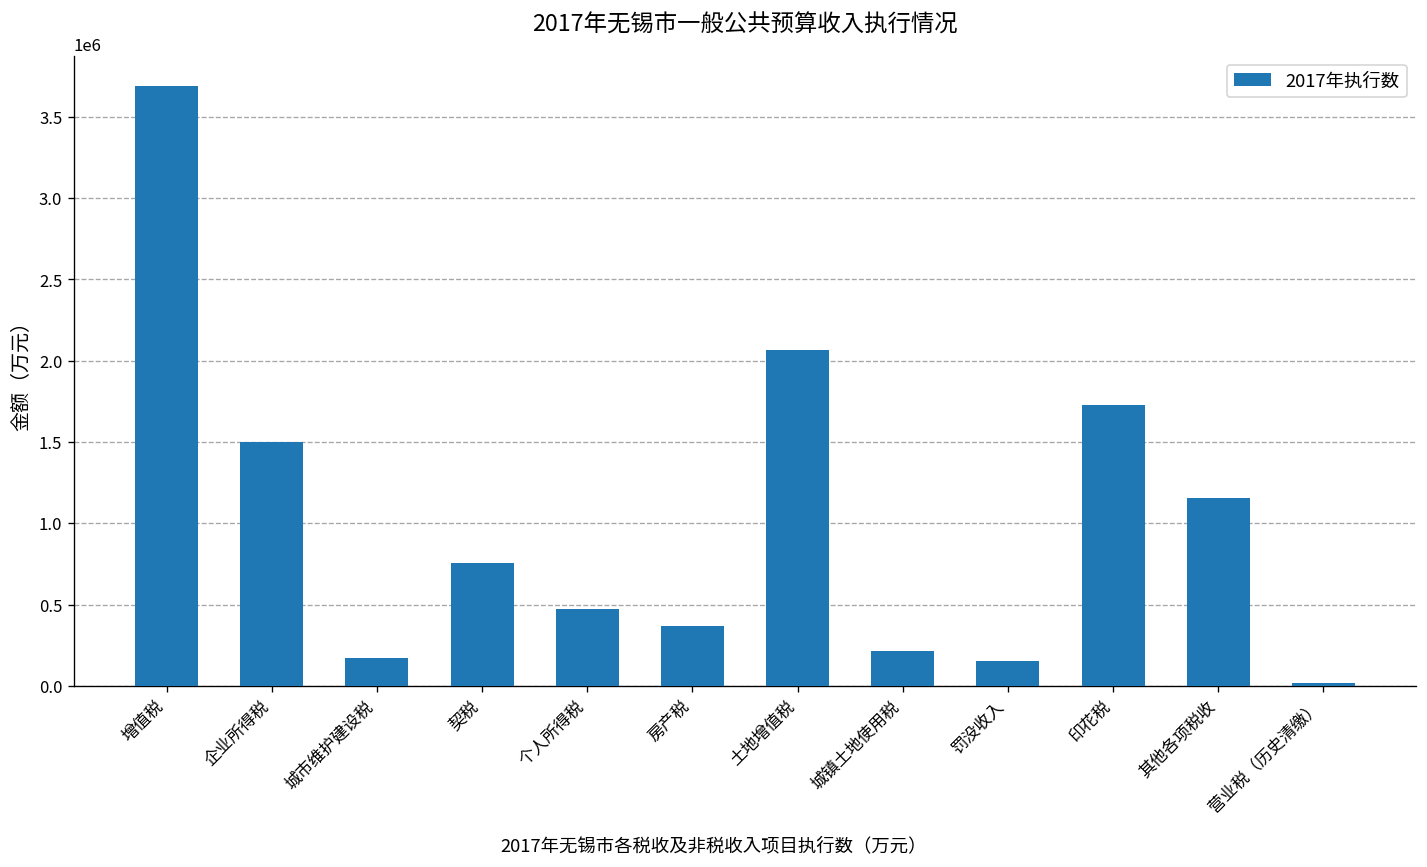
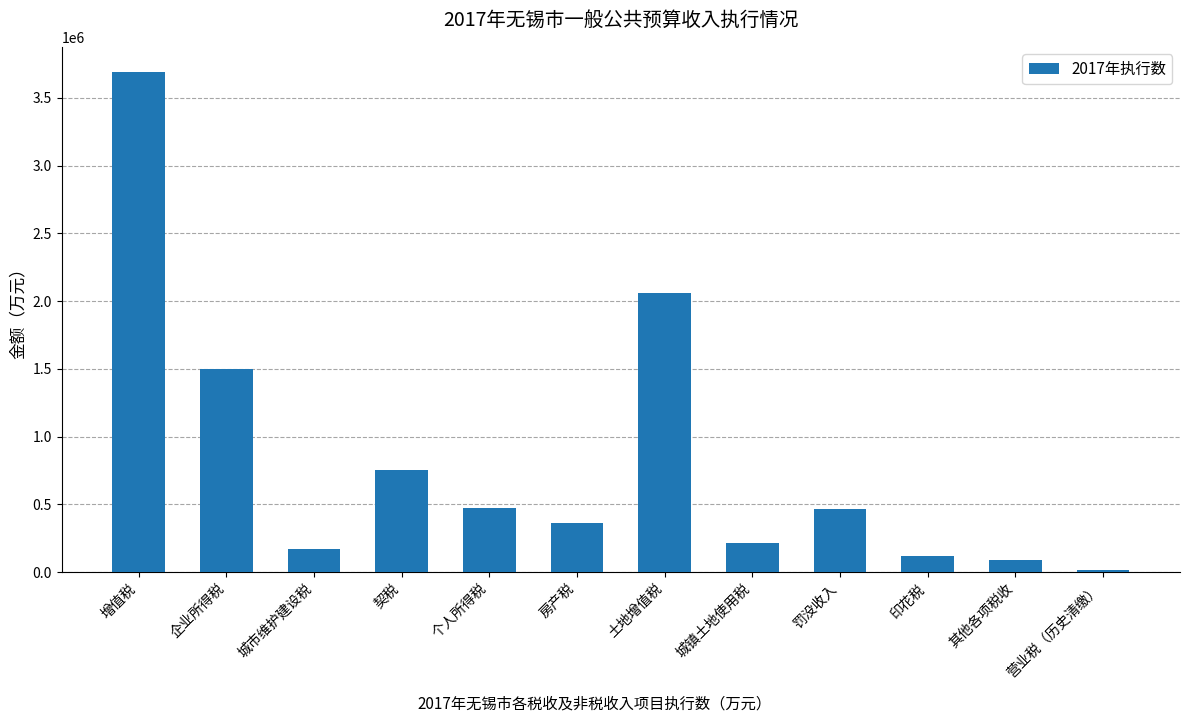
罚没收入: 150000 -> 470000
印花税: 1730000 -> 120000
其他各项税收: 1160000 -> 90000
